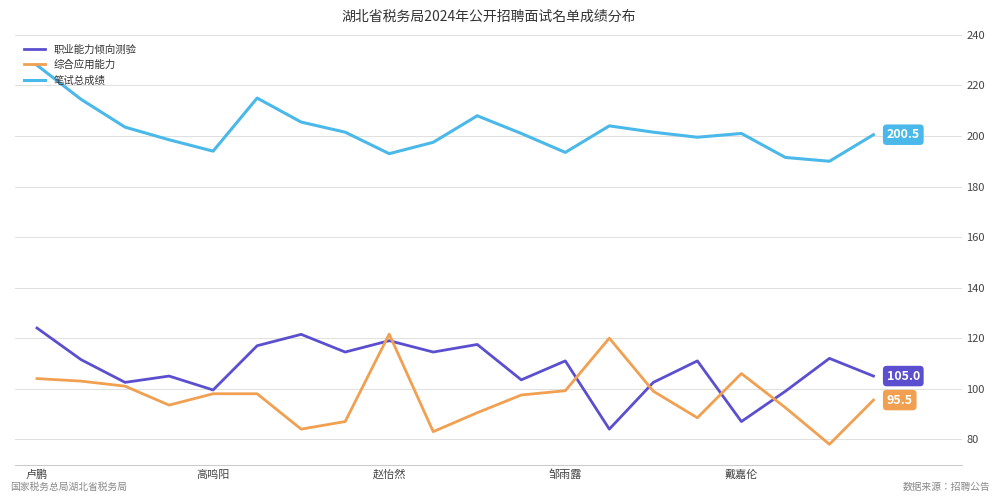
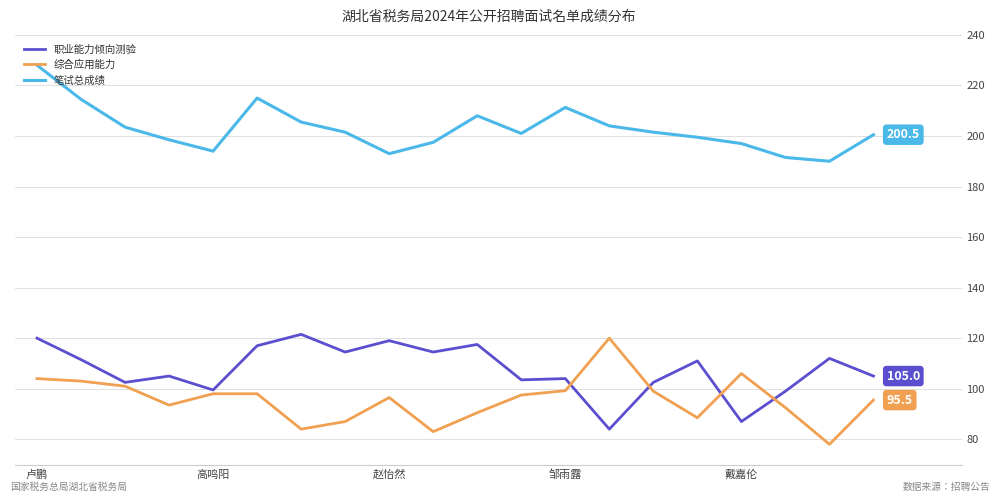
职业能力倾向测验, 卢鹏: 124 -> 120
综合应用能力, 赵怡然: 122 -> 97
职业能力倾向测验, 邹雨露: 111 -> 104
笔试总成绩, 邹雨露: 194 -> 211
笔试总成绩, 戴嘉伦: 201 -> 197
